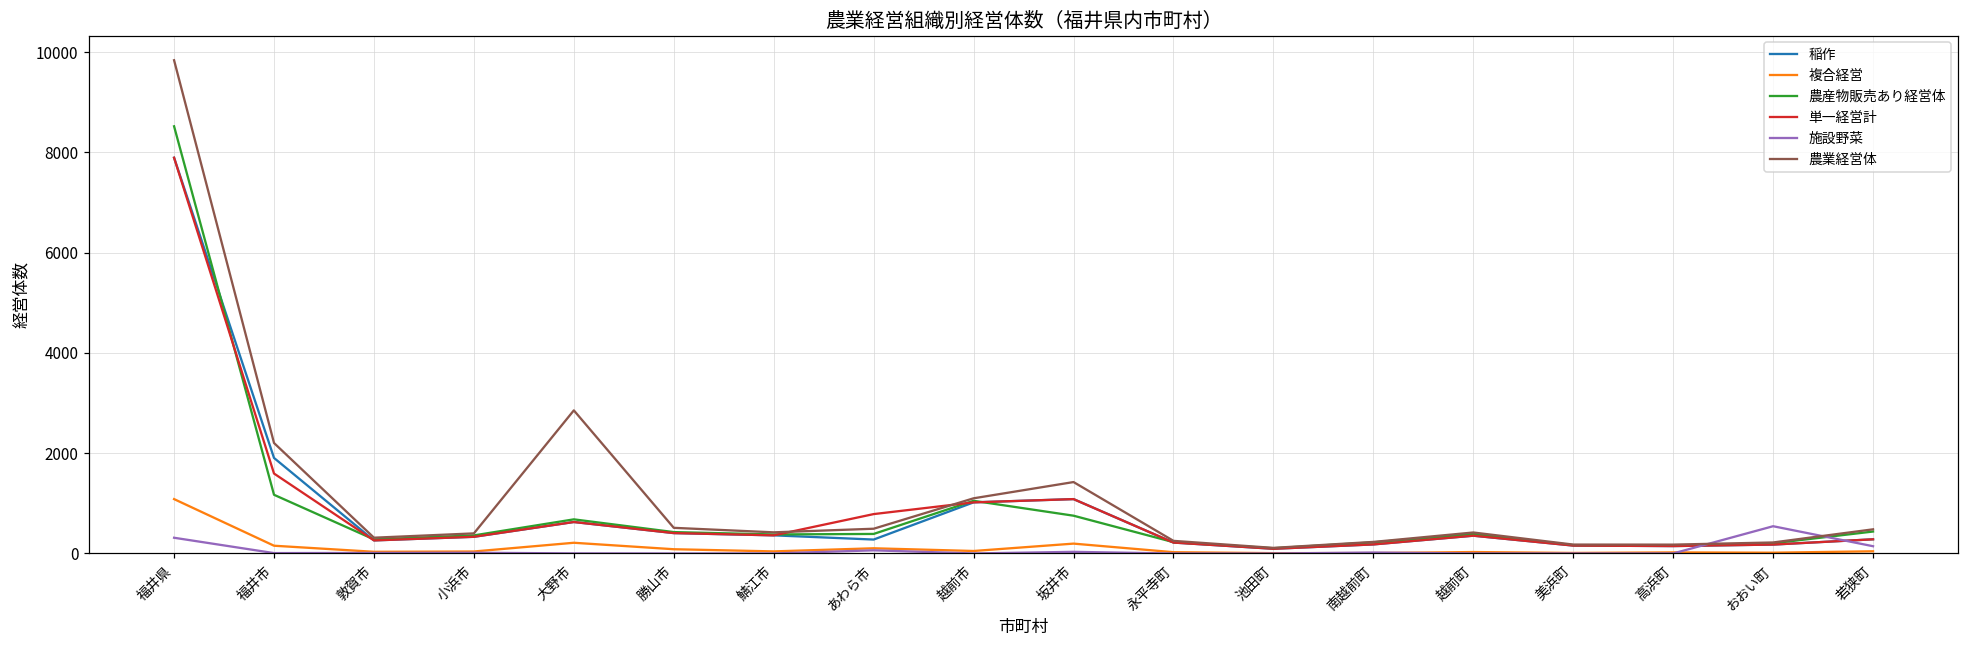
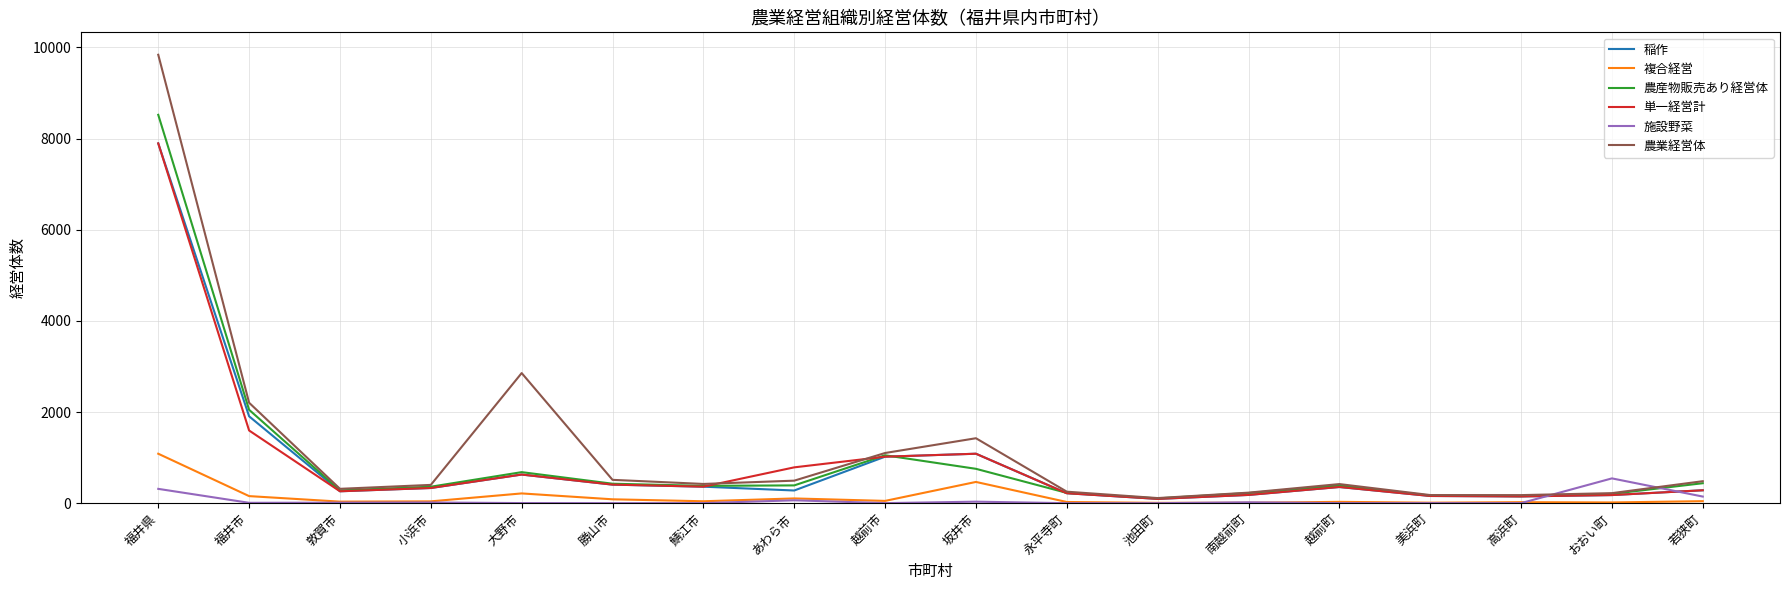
農産物販売あり経営体, 福井市: 1200 -> 2000
複合経営, 坂井市: 200 -> 500
